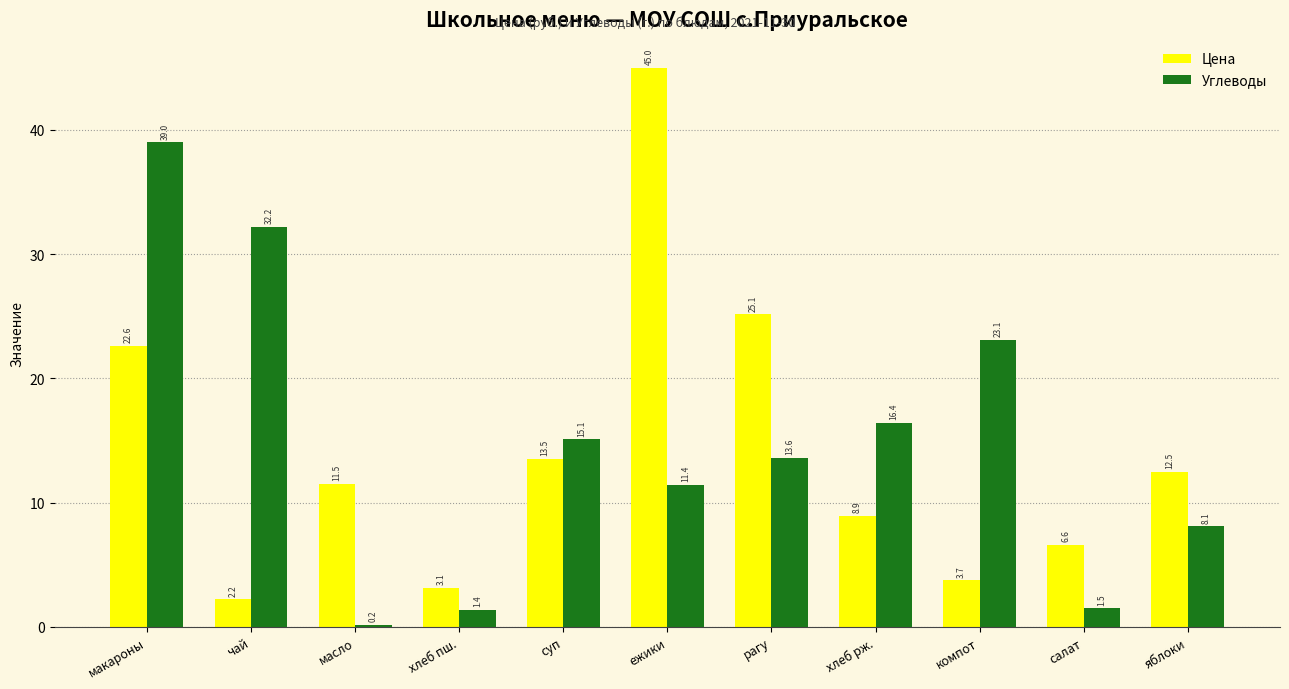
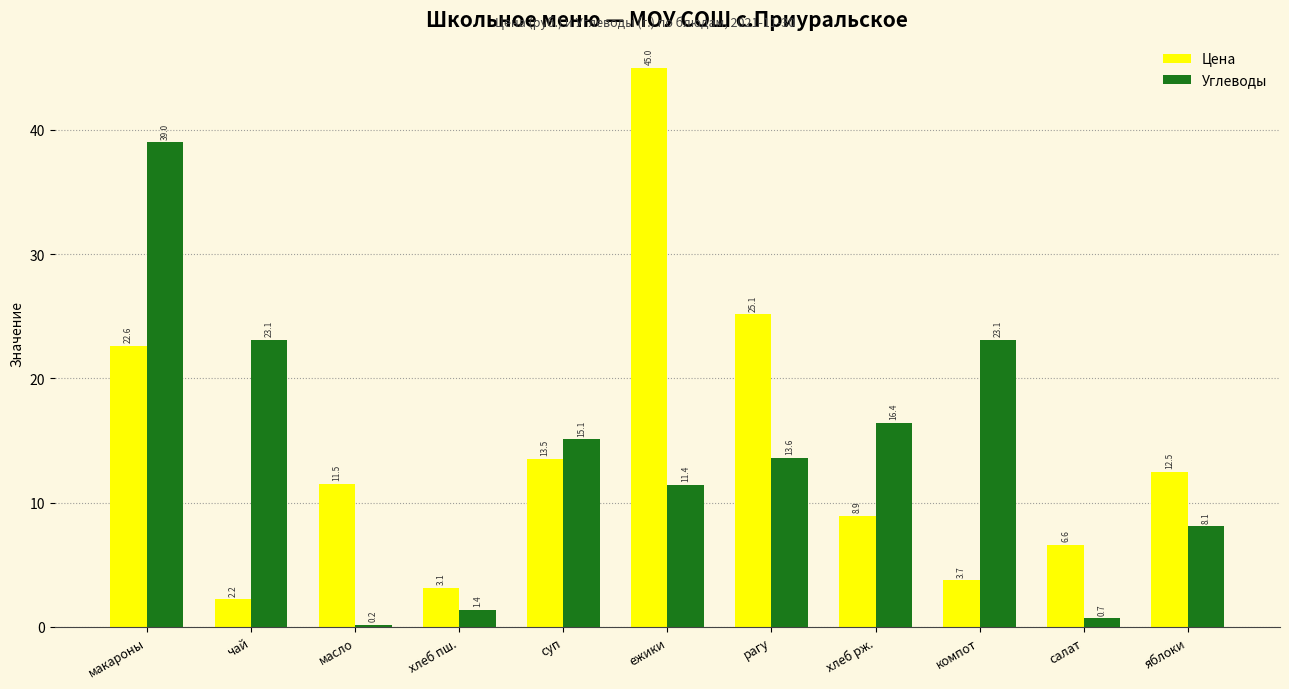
Углеводы, чай: 32.2 -> 23.1
Углеводы, салат: 1.5 -> 0.7
